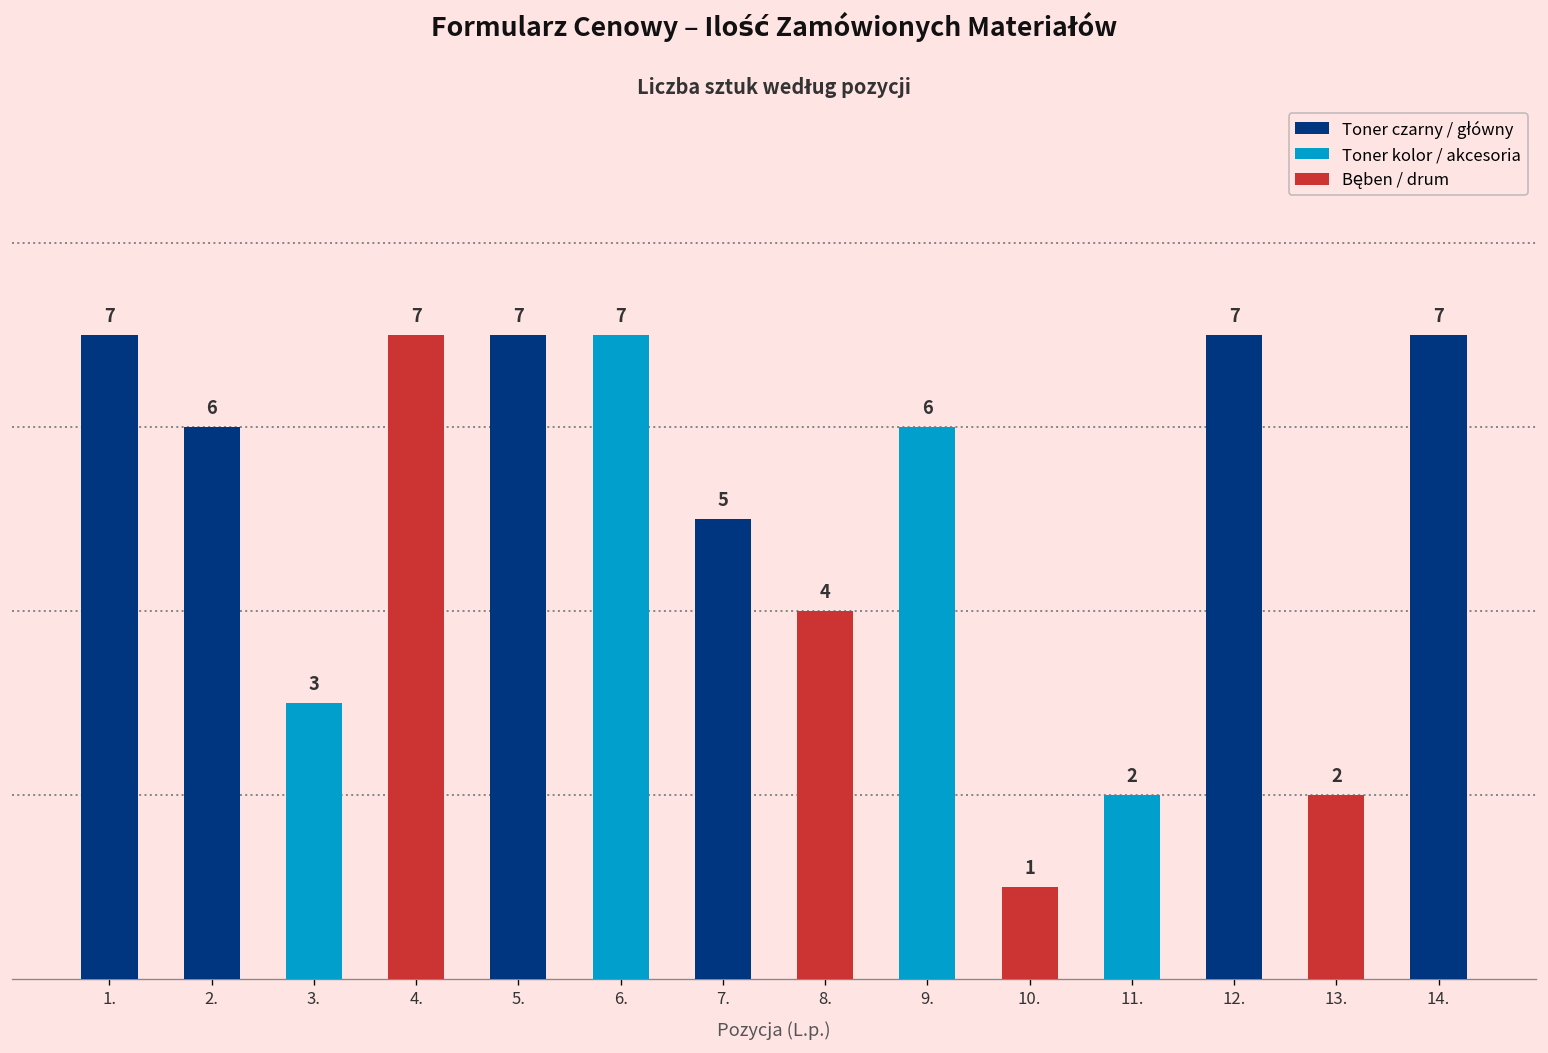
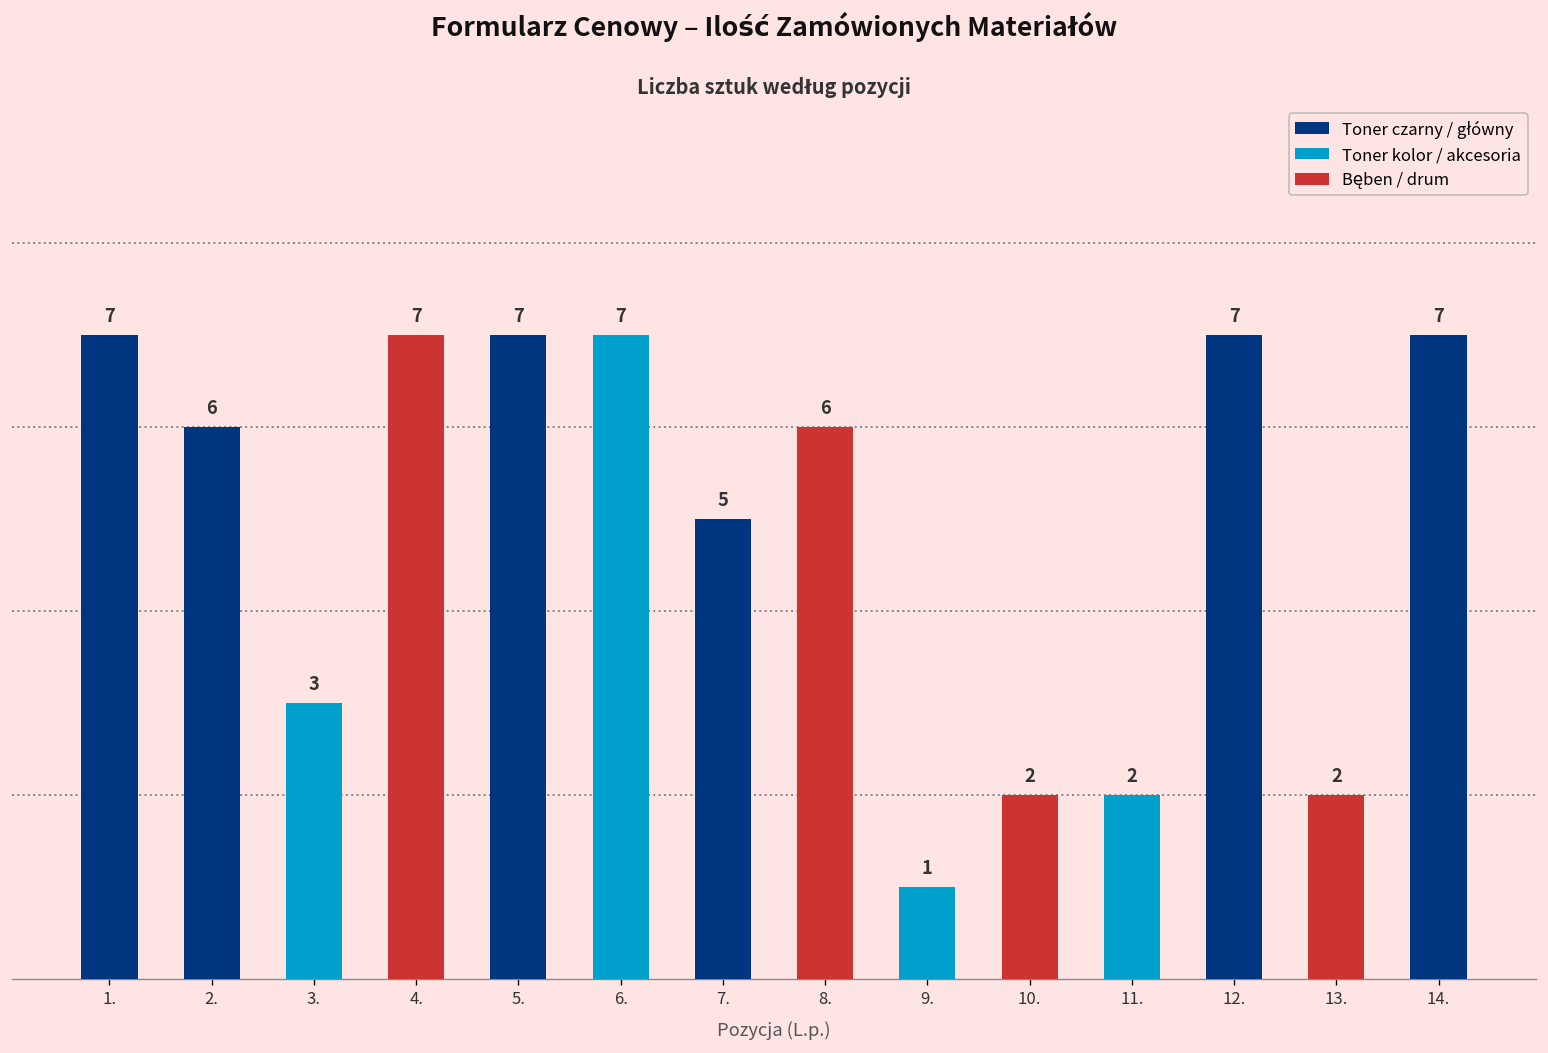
8.: 4 -> 6
9.: 6 -> 1
10.: 1 -> 2
